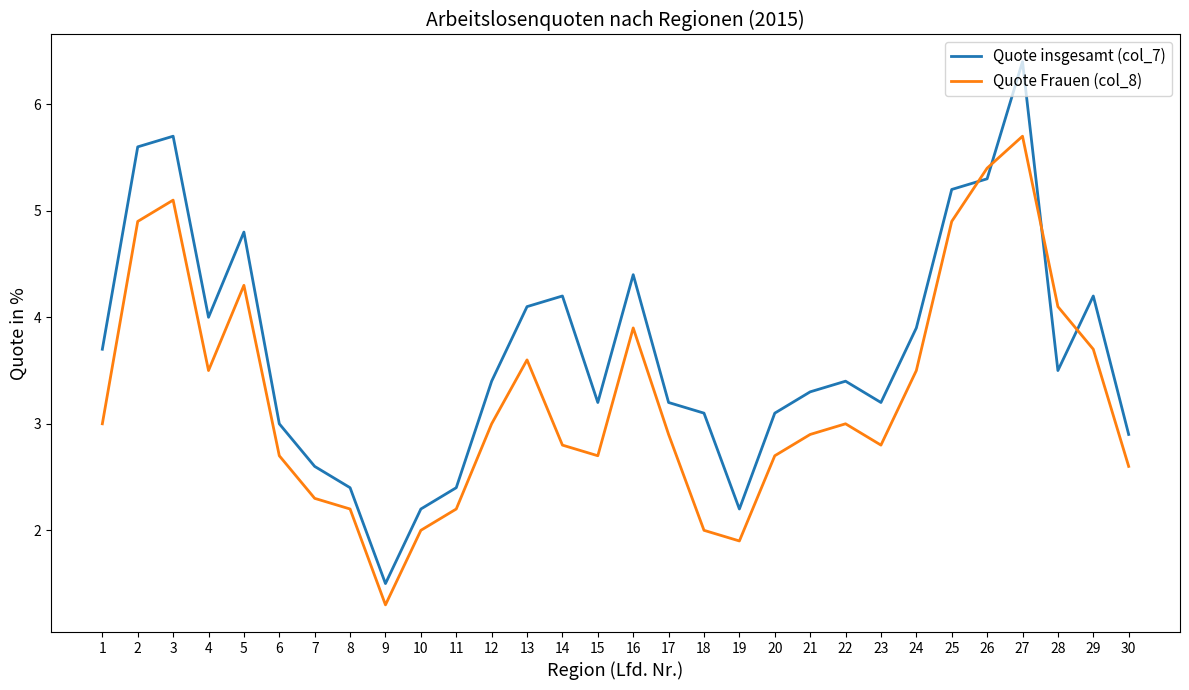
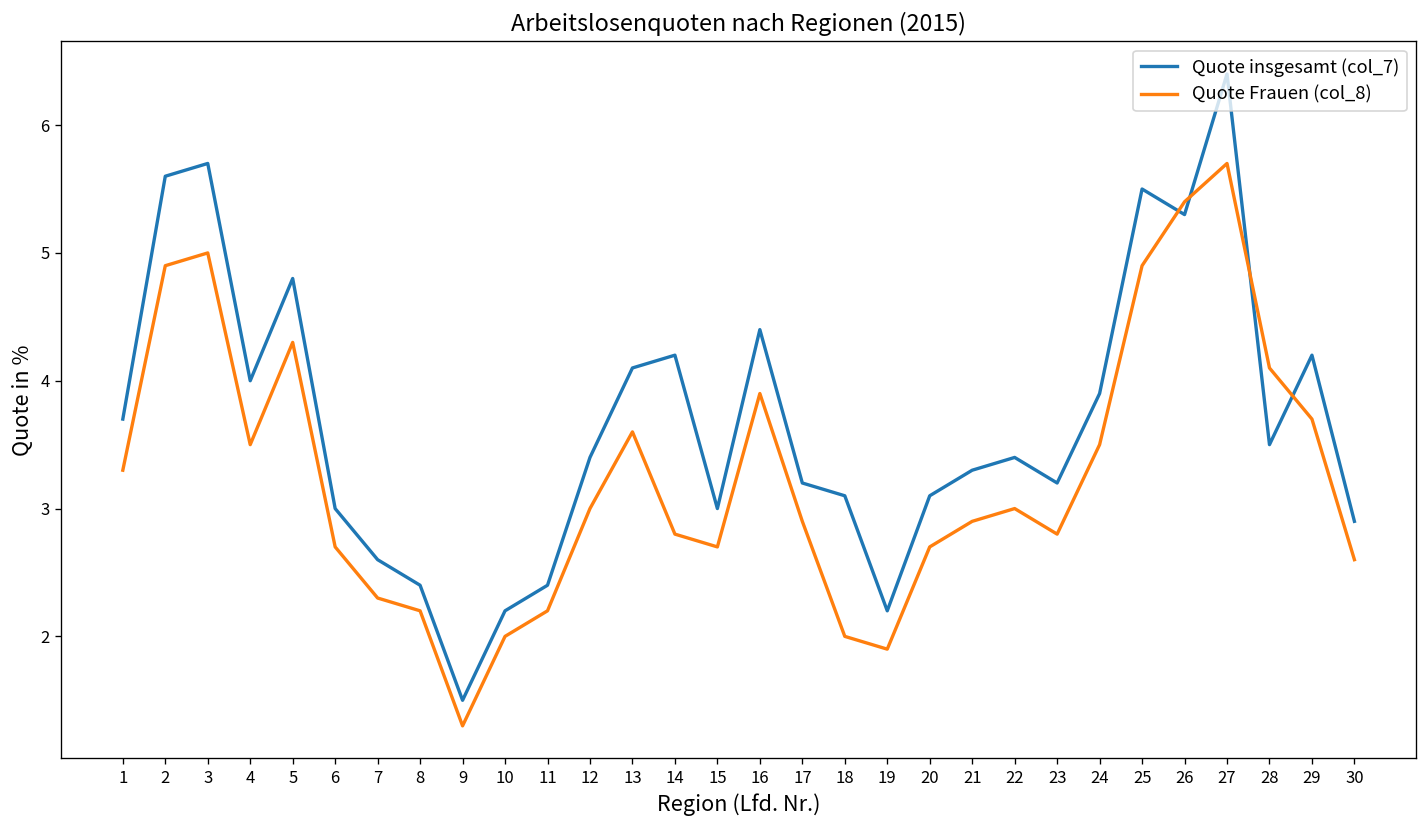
Quote Frauen (col_8), 1: 3.0 -> 3.3
Quote Frauen (col_8), 3: 5.1 -> 5.0
Quote insgesamt (col_7), 15: 3.2 -> 3.0
Quote insgesamt (col_7), 25: 5.2 -> 5.5
